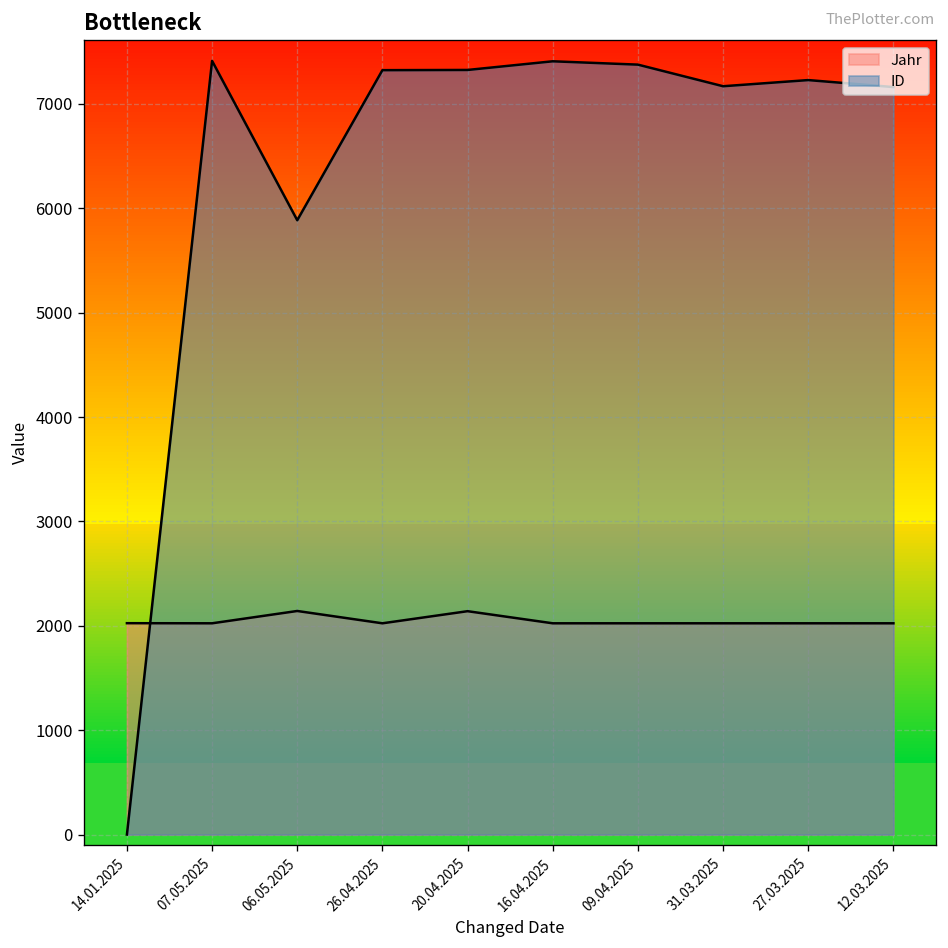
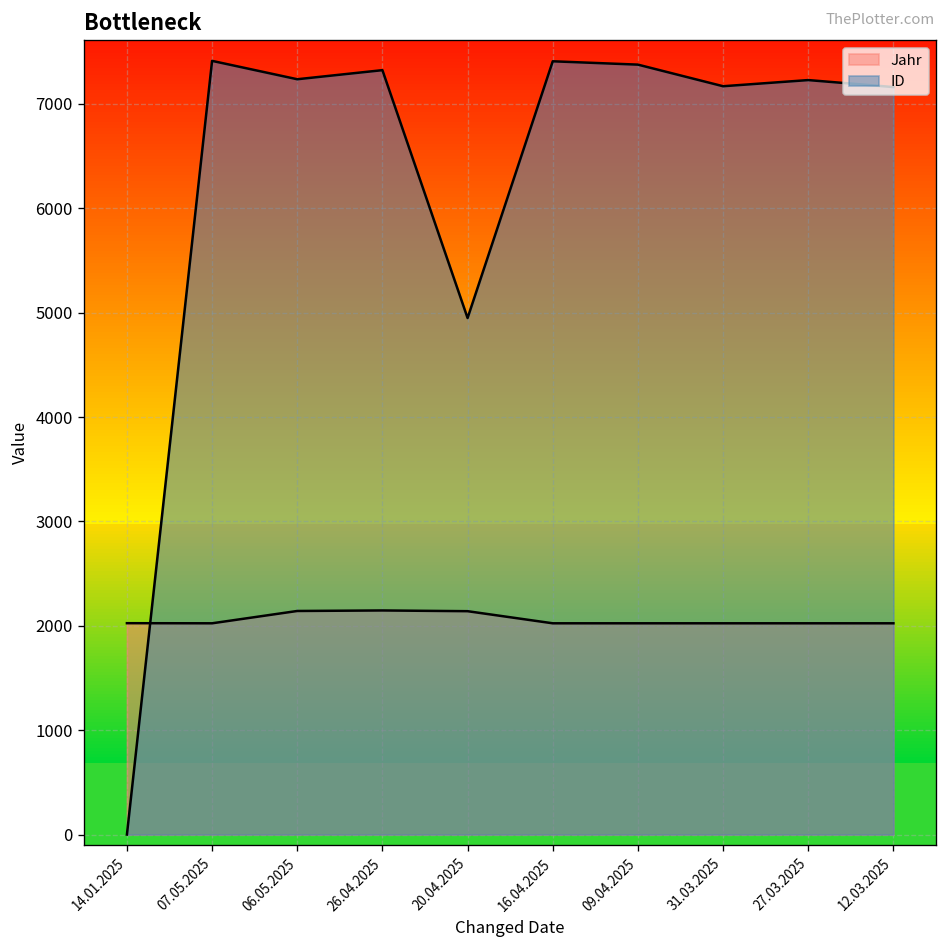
ID, 06.05.2025: 5900 -> 7200
Jahr, 26.04.2025: 2000 -> 2100
ID, 20.04.2025: 7300 -> 4900
